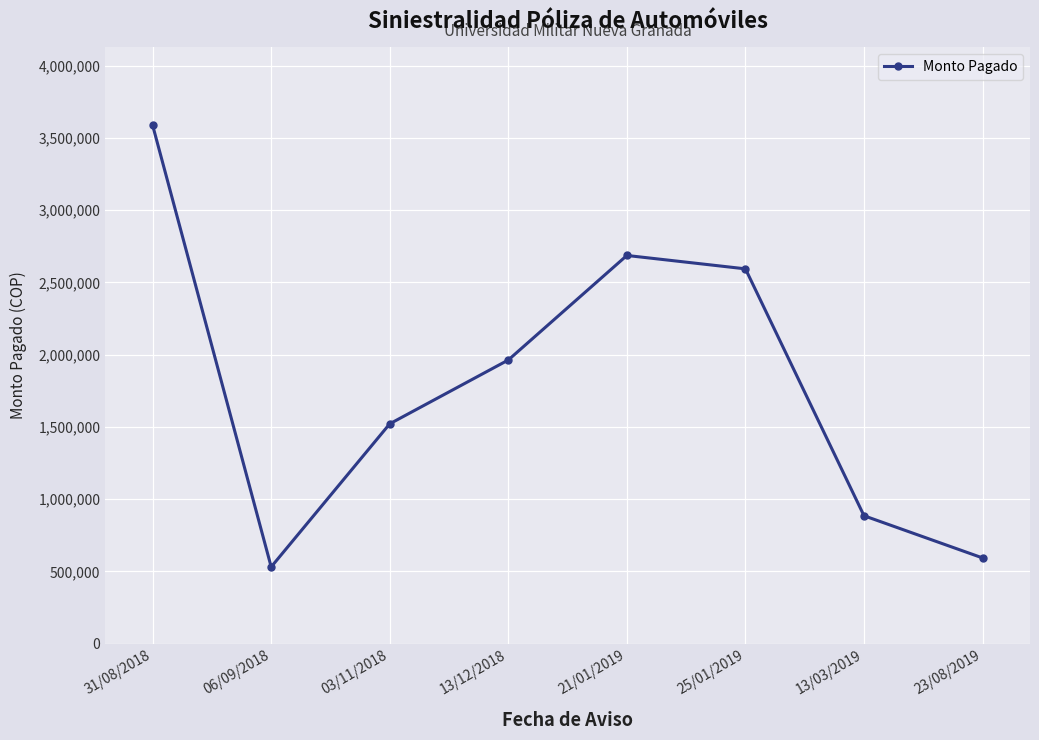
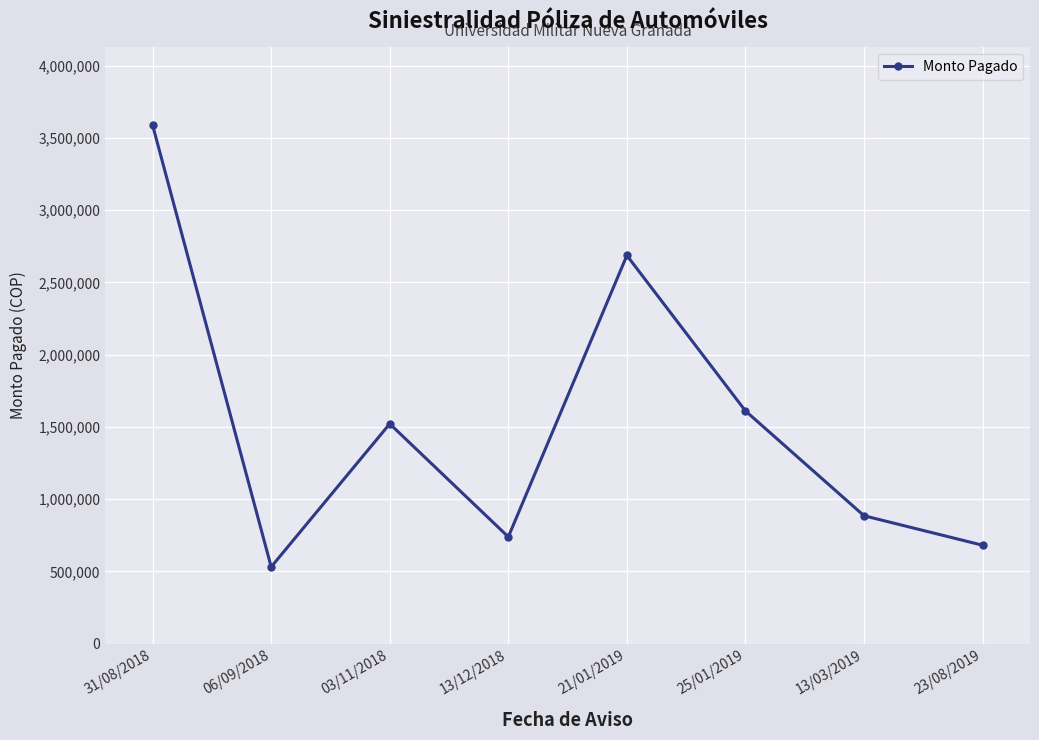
13/12/2018: 1,960,000 -> 740,000
25/01/2019: 2,590,000 -> 1,610,000
23/08/2019: 590,000 -> 680,000
